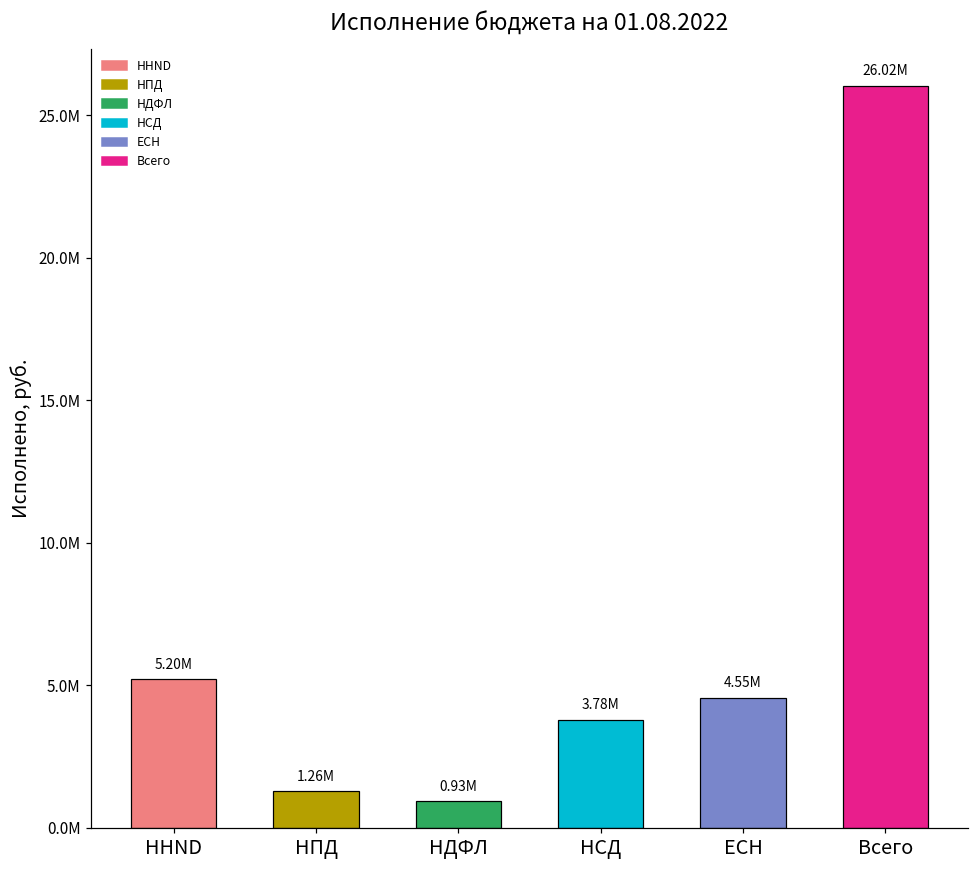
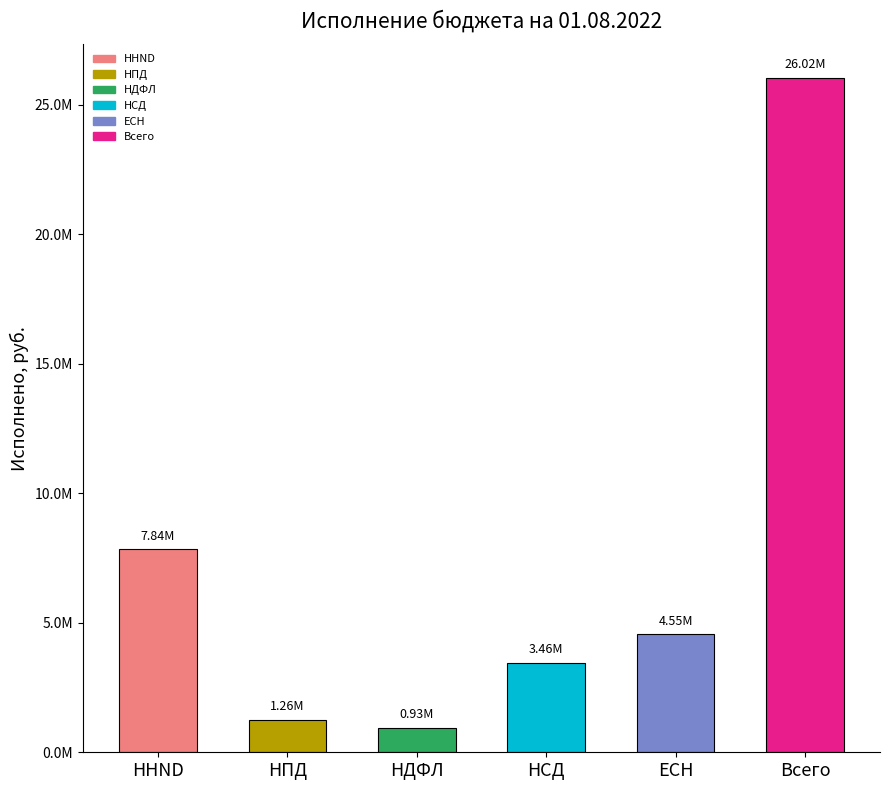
ННND: 5.20M -> 7.84M
НСД: 3.78M -> 3.46M
